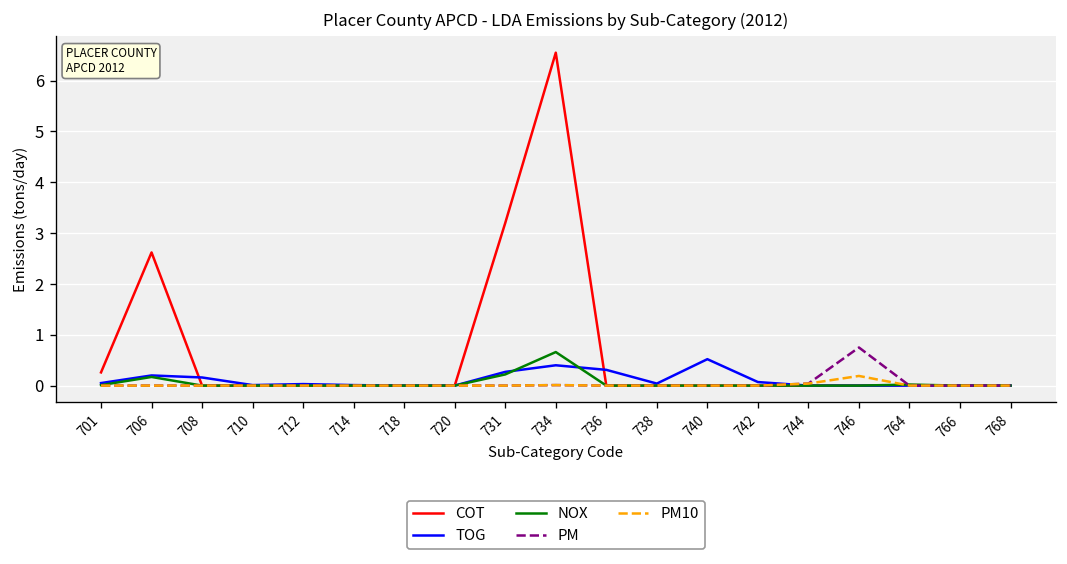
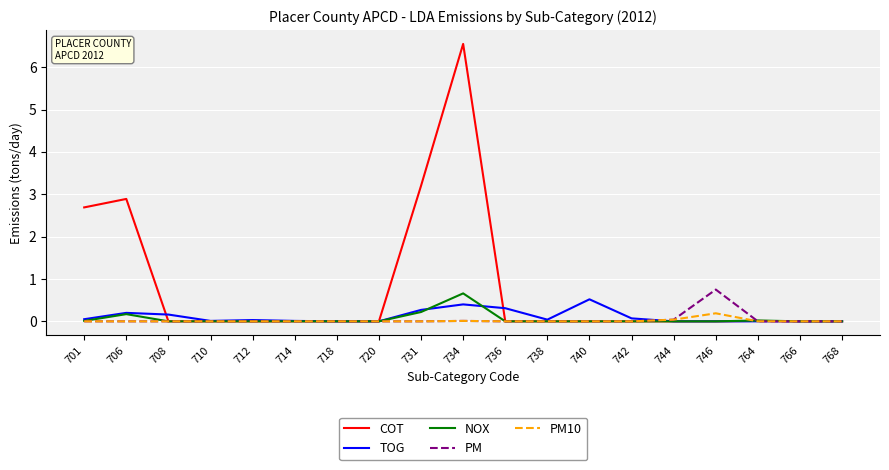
COT, 701: 0.3 -> 2.7
COT, 706: 2.6 -> 2.9
